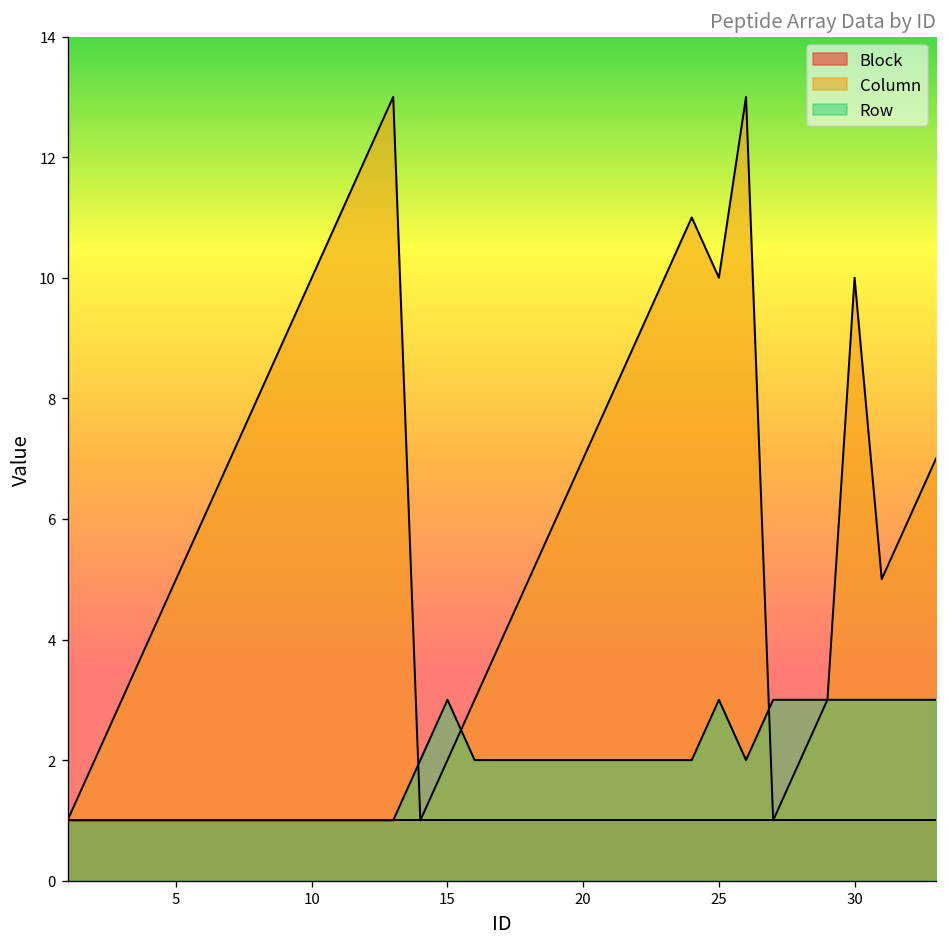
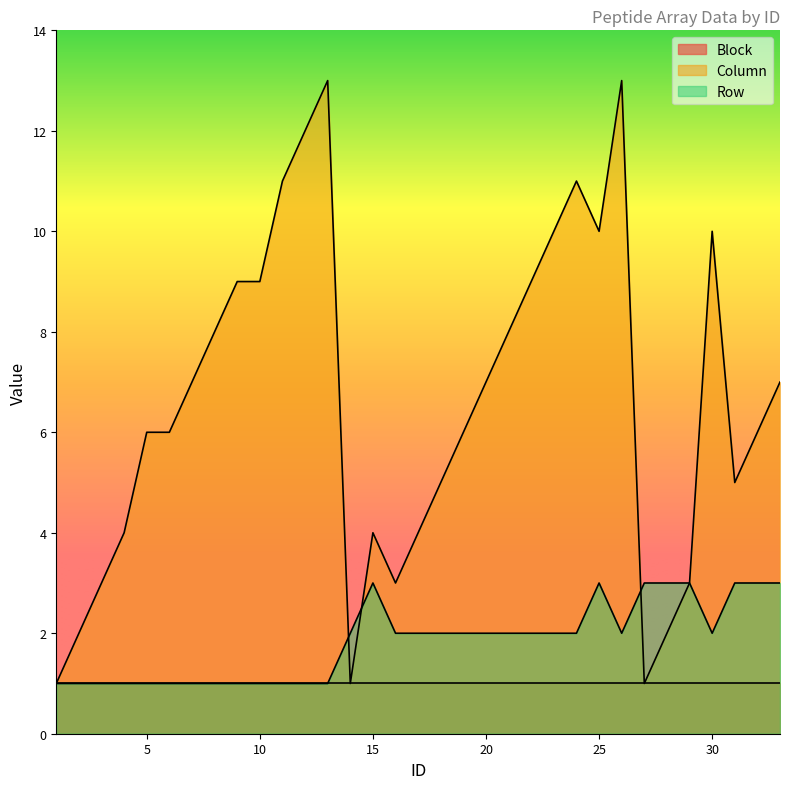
Column, 5: 5 -> 6
Column, 10: 10 -> 9
Column, 15: 2 -> 4
Row, 30: 3 -> 2
